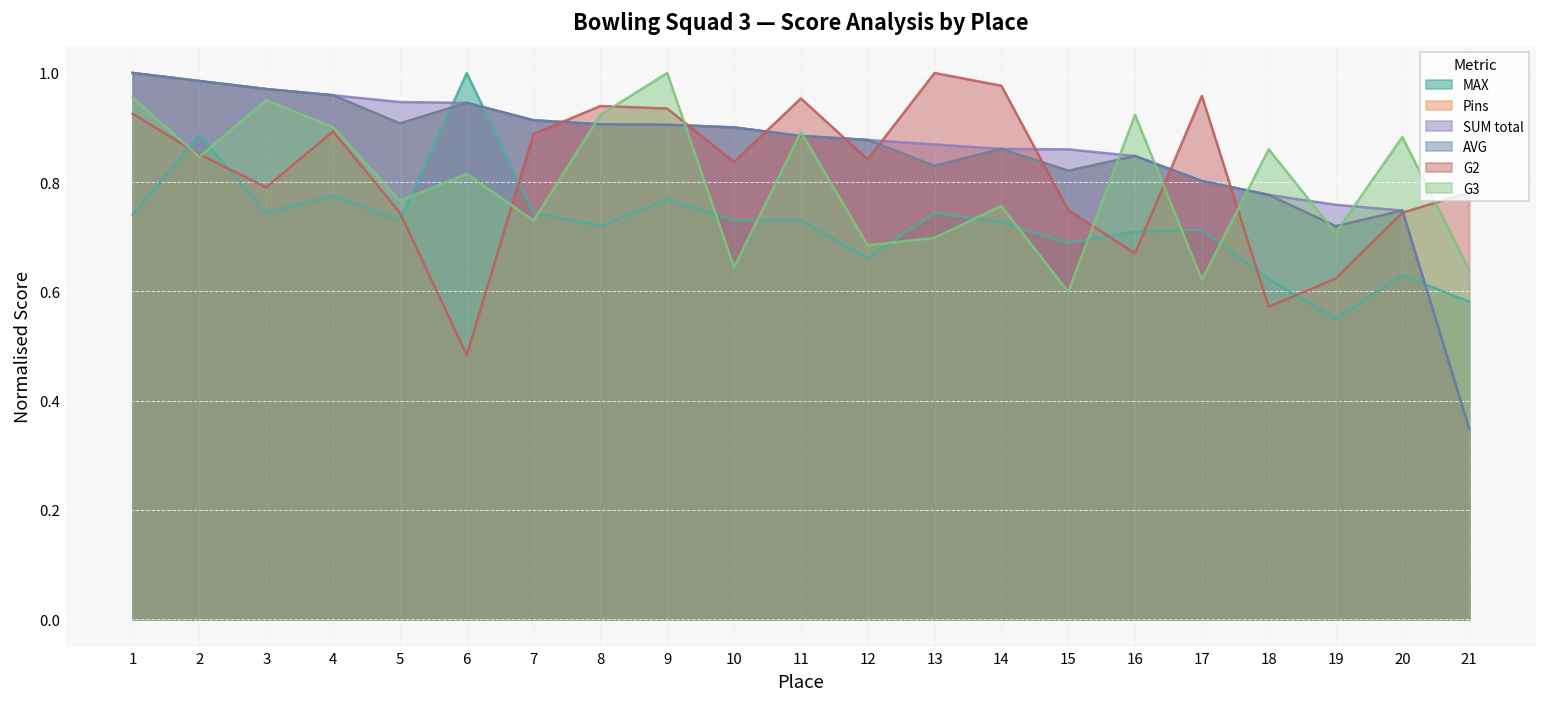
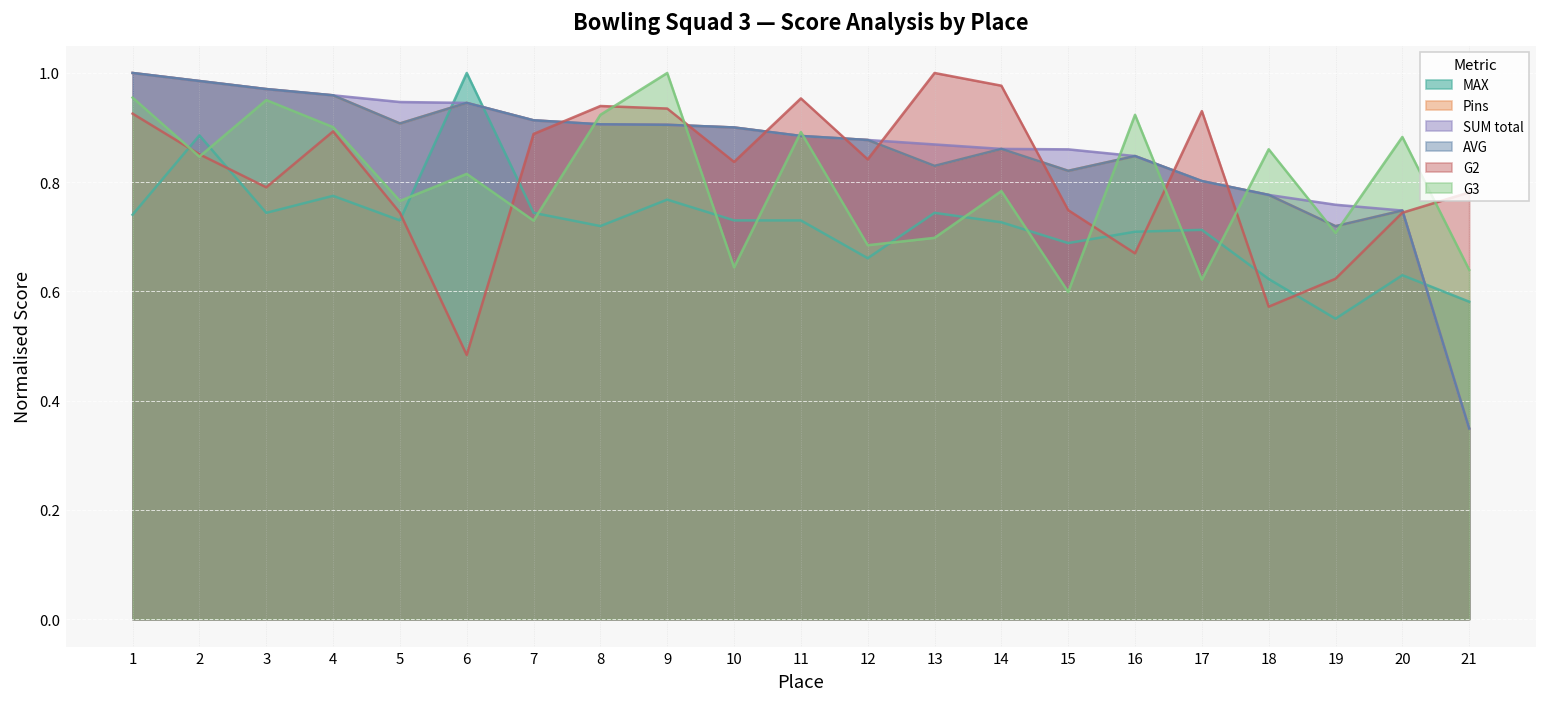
G3, 14: 0.76 -> 0.78
G2, 17: 0.96 -> 0.93
